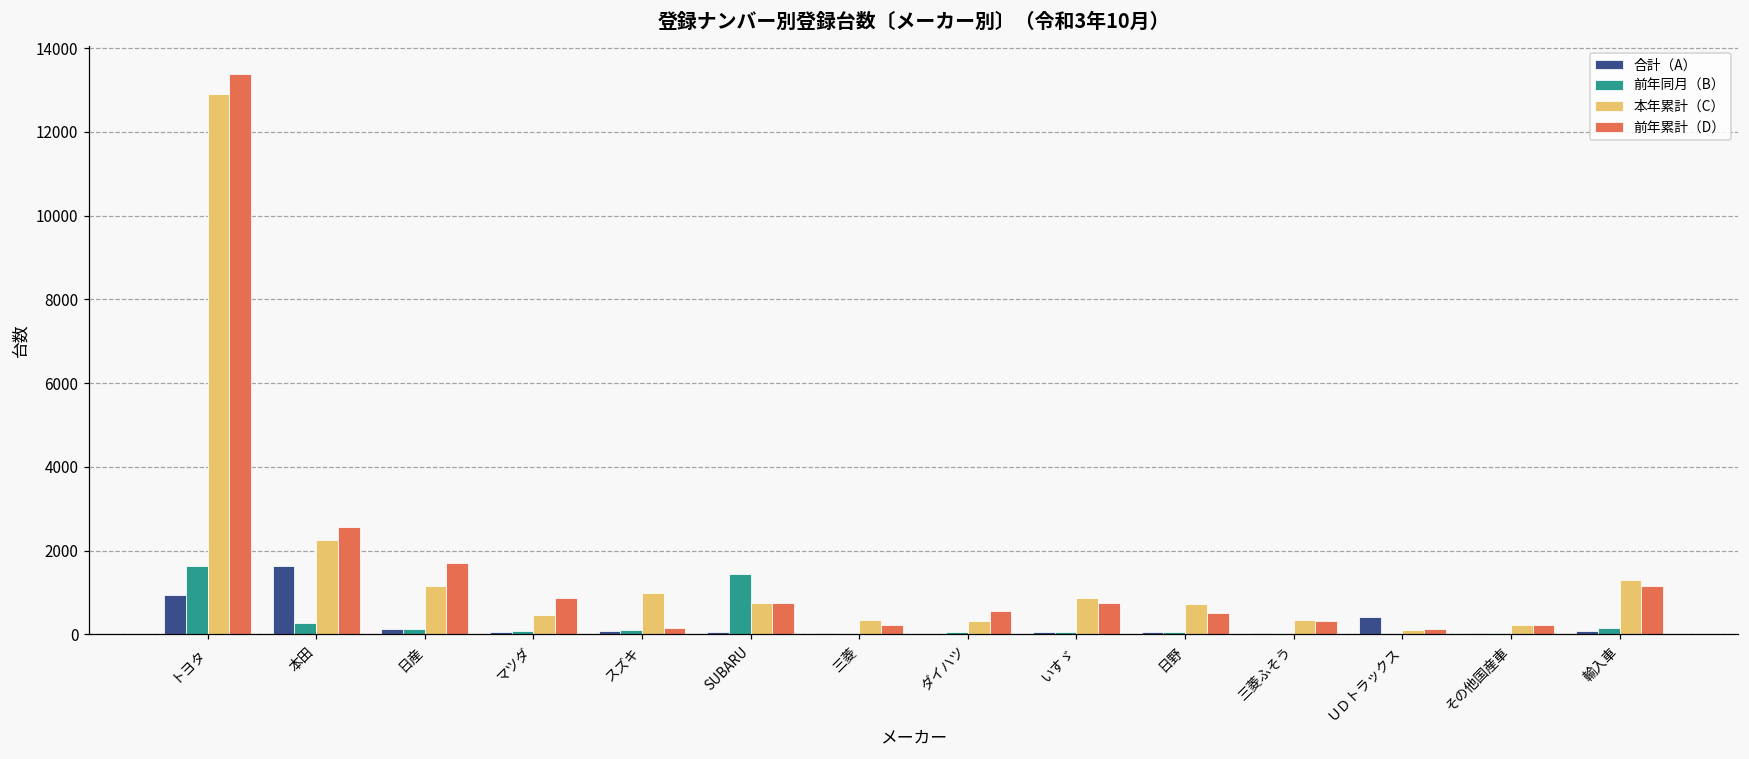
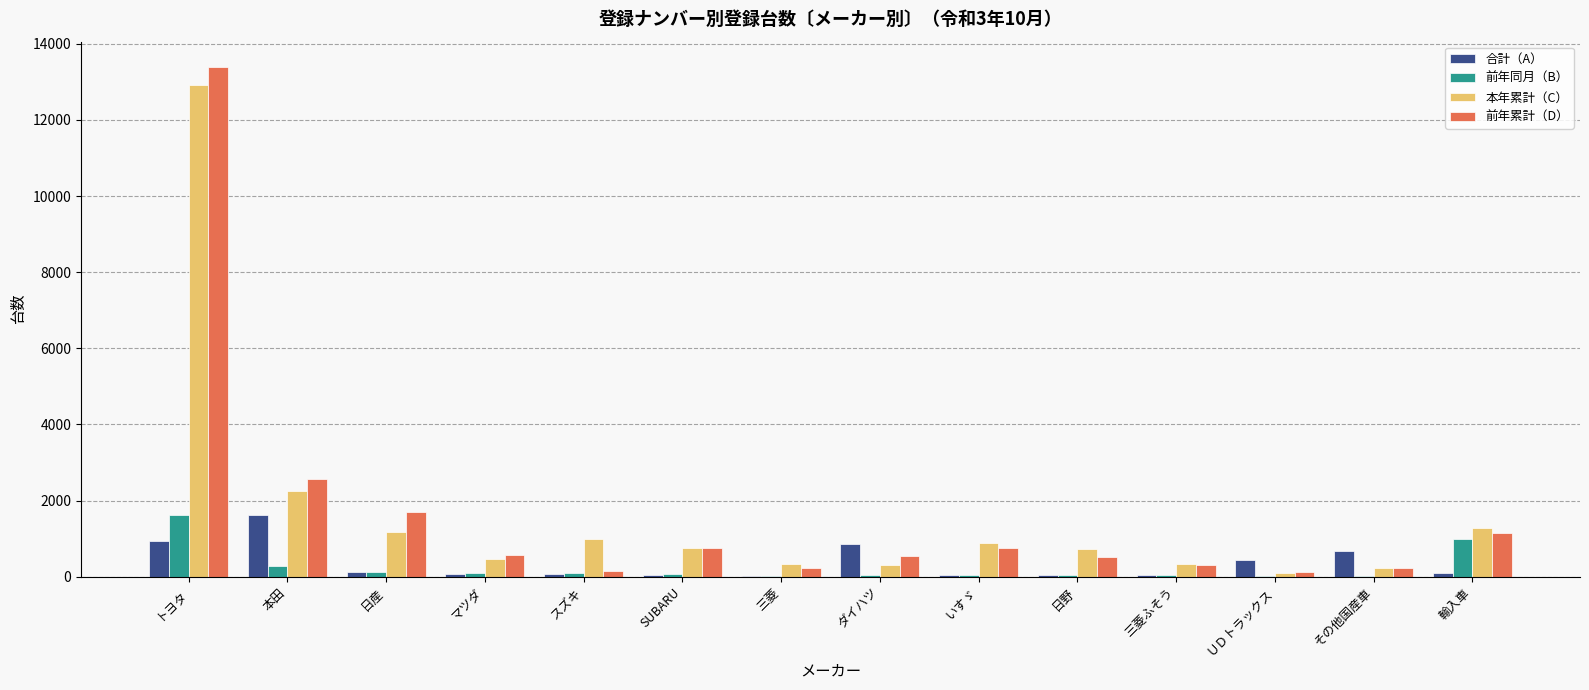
前年累計（D）, マツダ: 900 -> 600
前年同月（B）, SUBARU: 1400 -> 100
合計（A）, ダイハツ: 0 -> 800
合計（A）, その他国産車: 0 -> 700
前年同月（B）, 輸入車: 200 -> 1000
